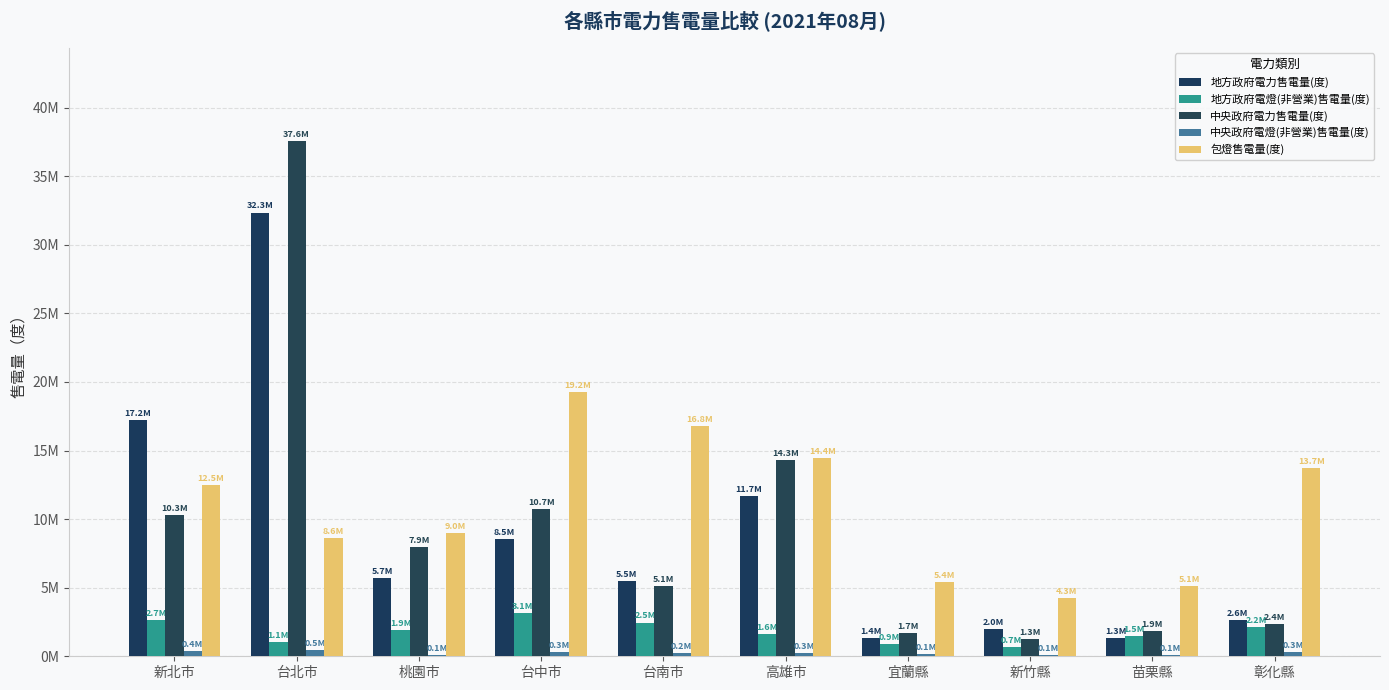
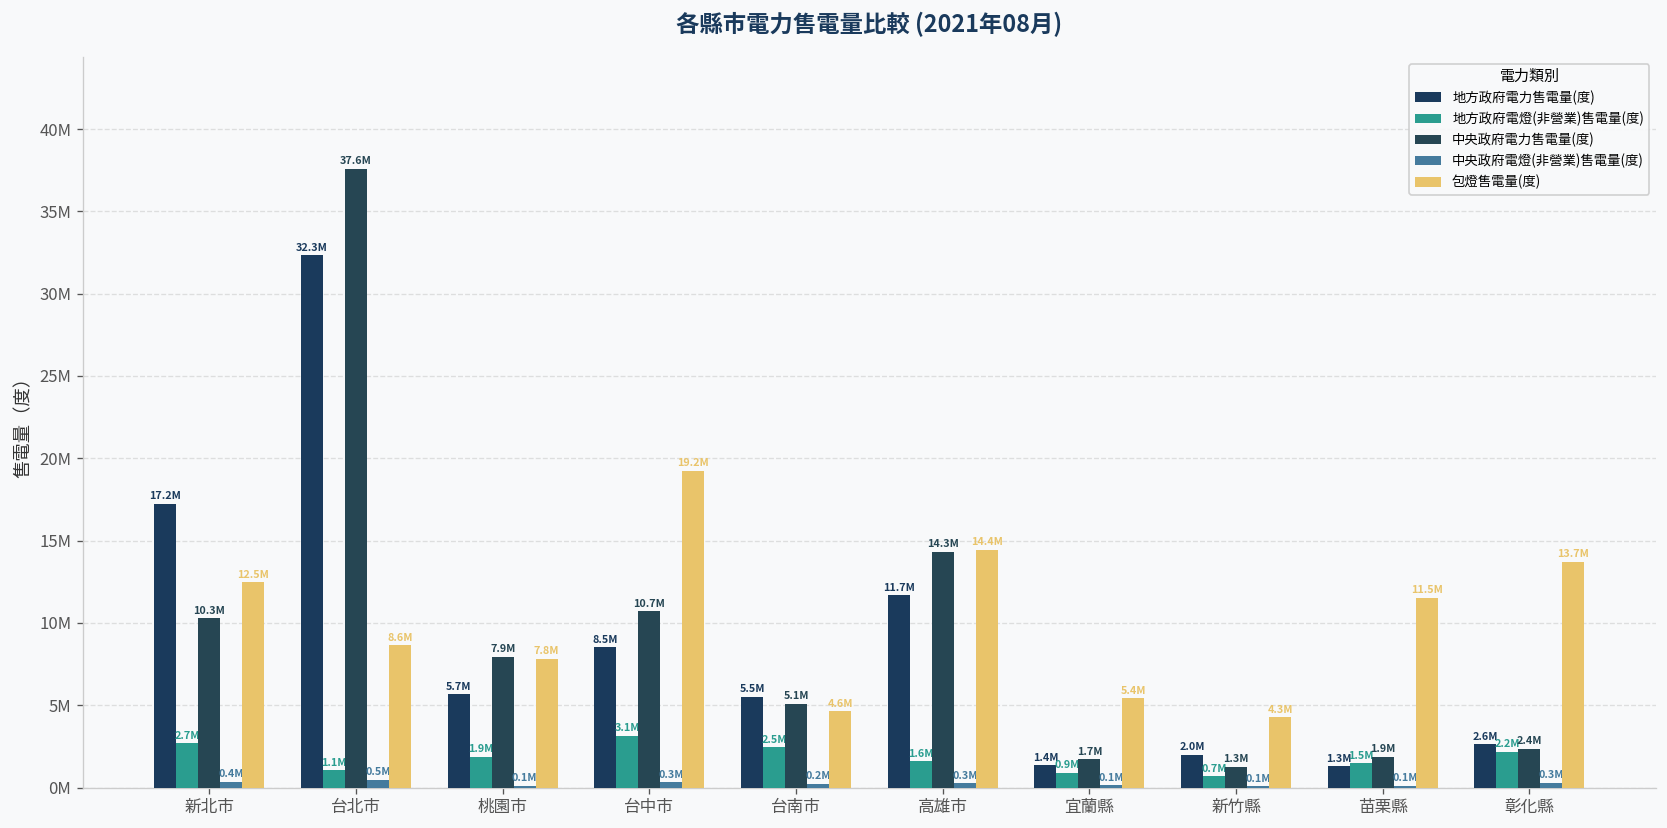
包燈售電量(度), 桃園市: 9.0M -> 7.8M
包燈售電量(度), 台南市: 16.8M -> 4.6M
包燈售電量(度), 苗栗縣: 5.1M -> 11.5M
